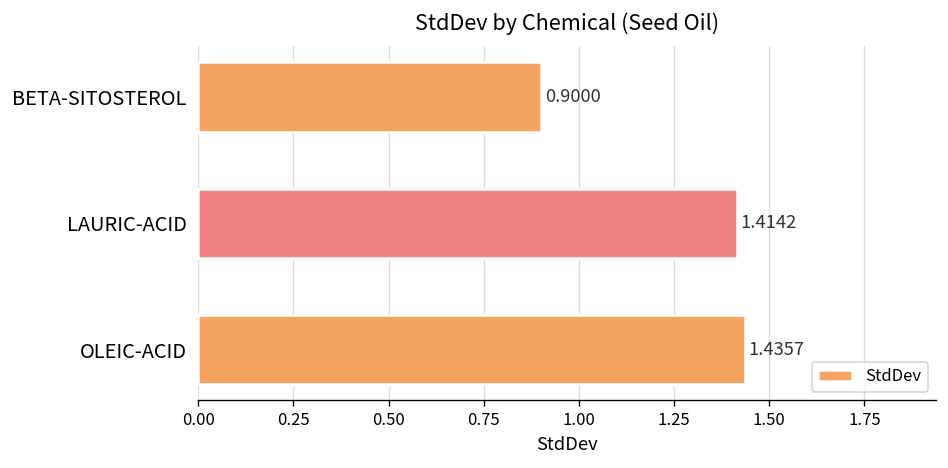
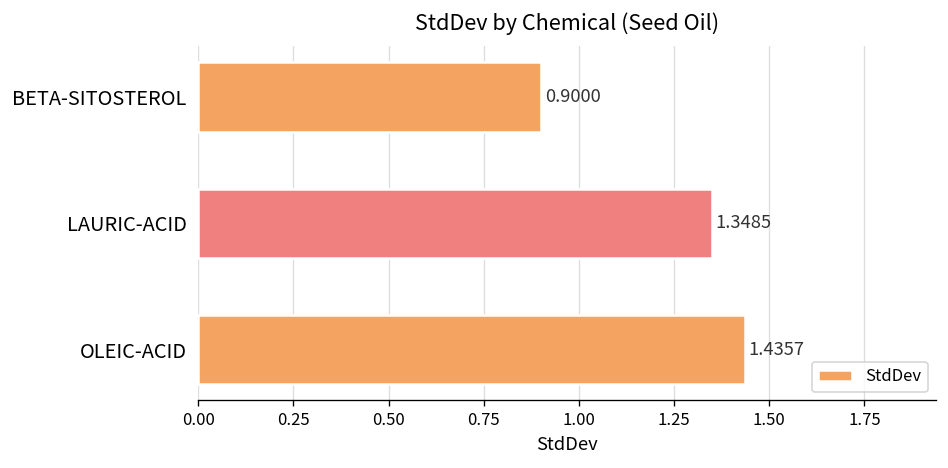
LAURIC-ACID: 1.4142 -> 1.3485
